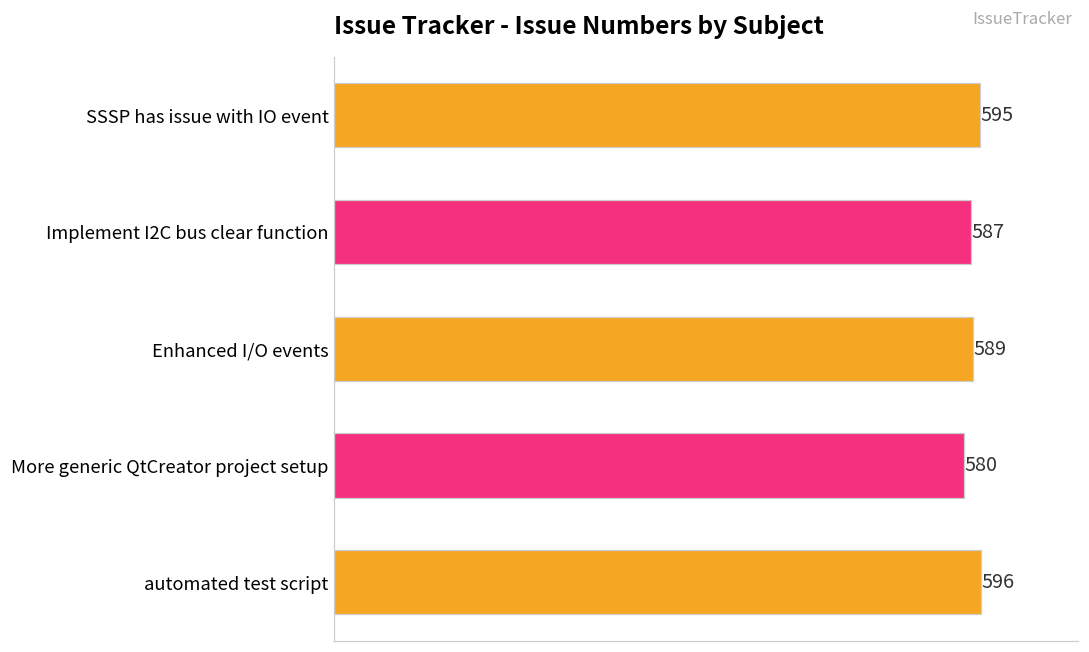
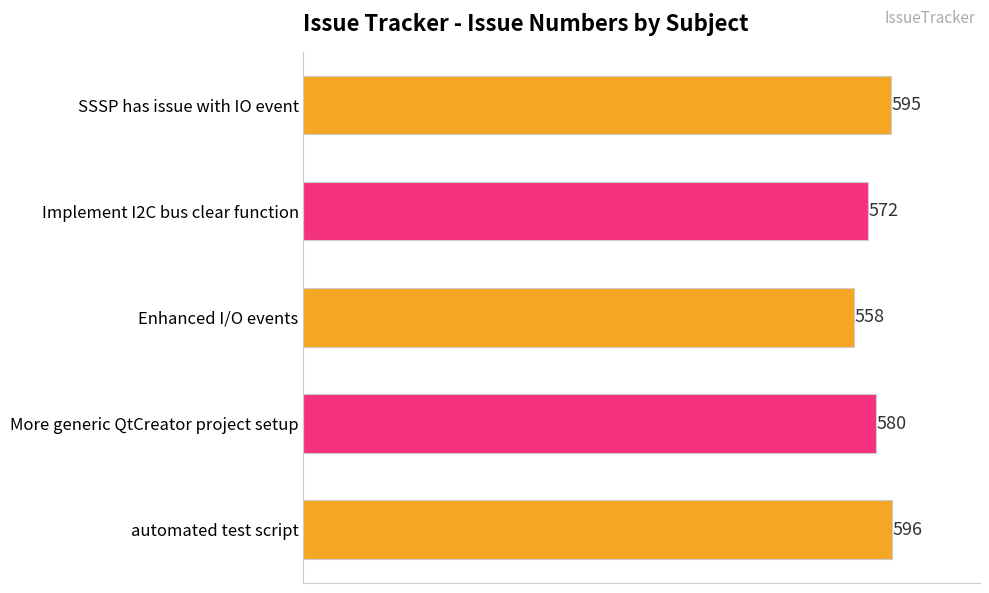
Implement I2C bus clear function: 587 -> 572
Enhanced I/O events: 589 -> 558
